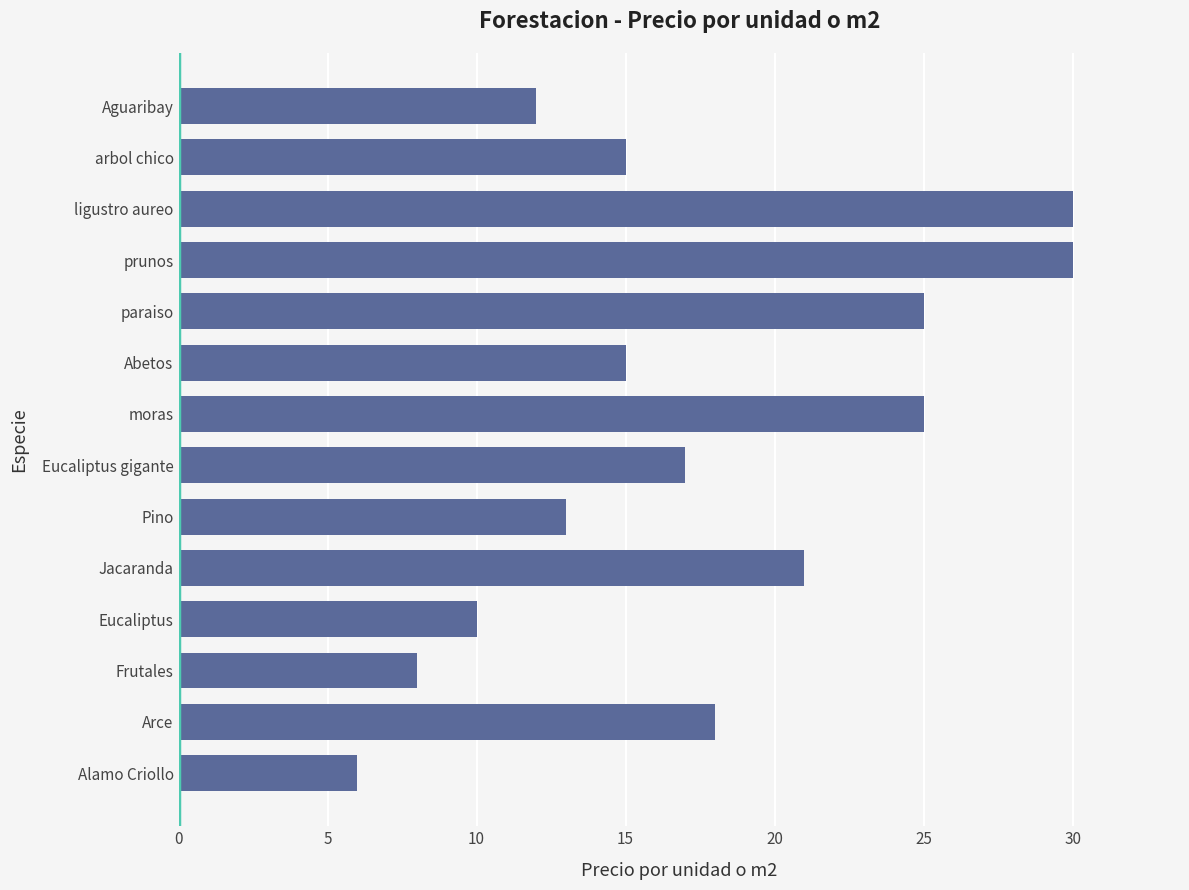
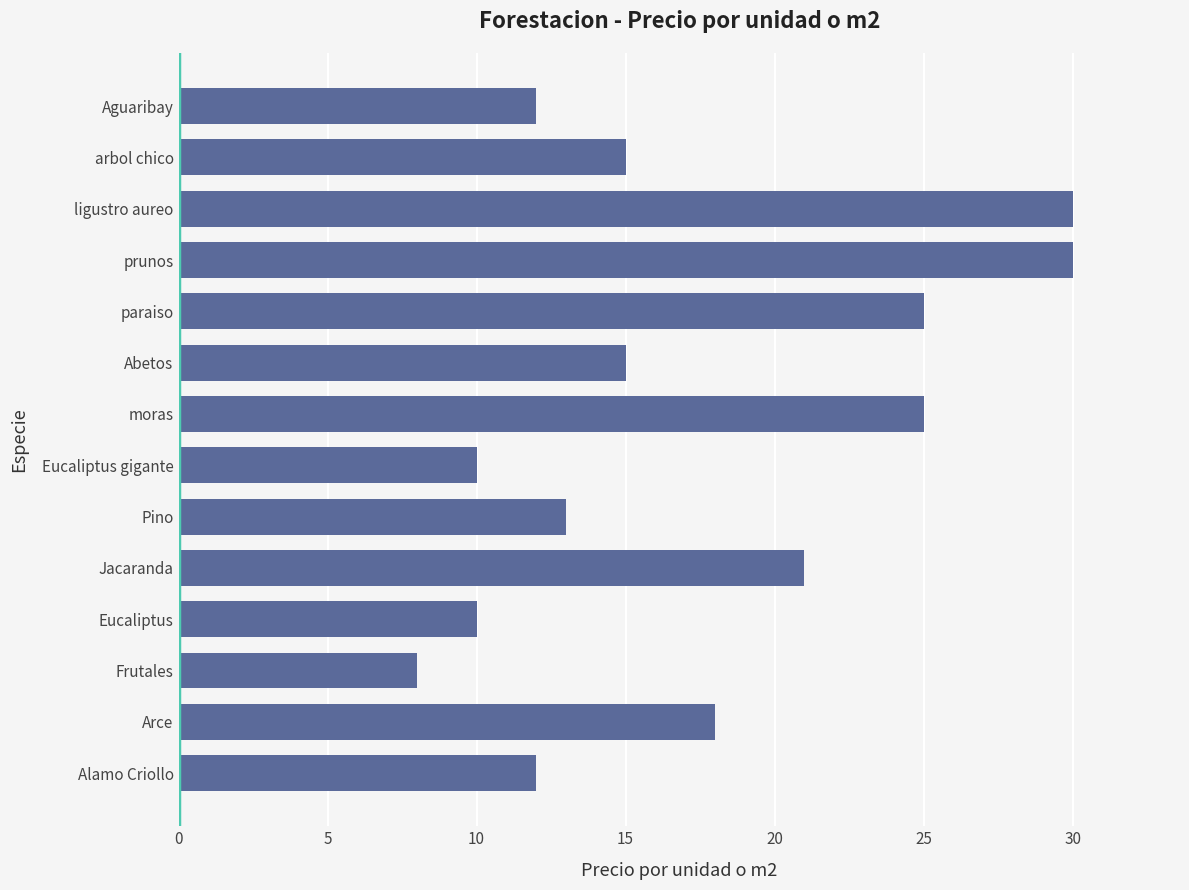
Eucaliptus gigante: 17 -> 10
Alamo Criollo: 6 -> 12
